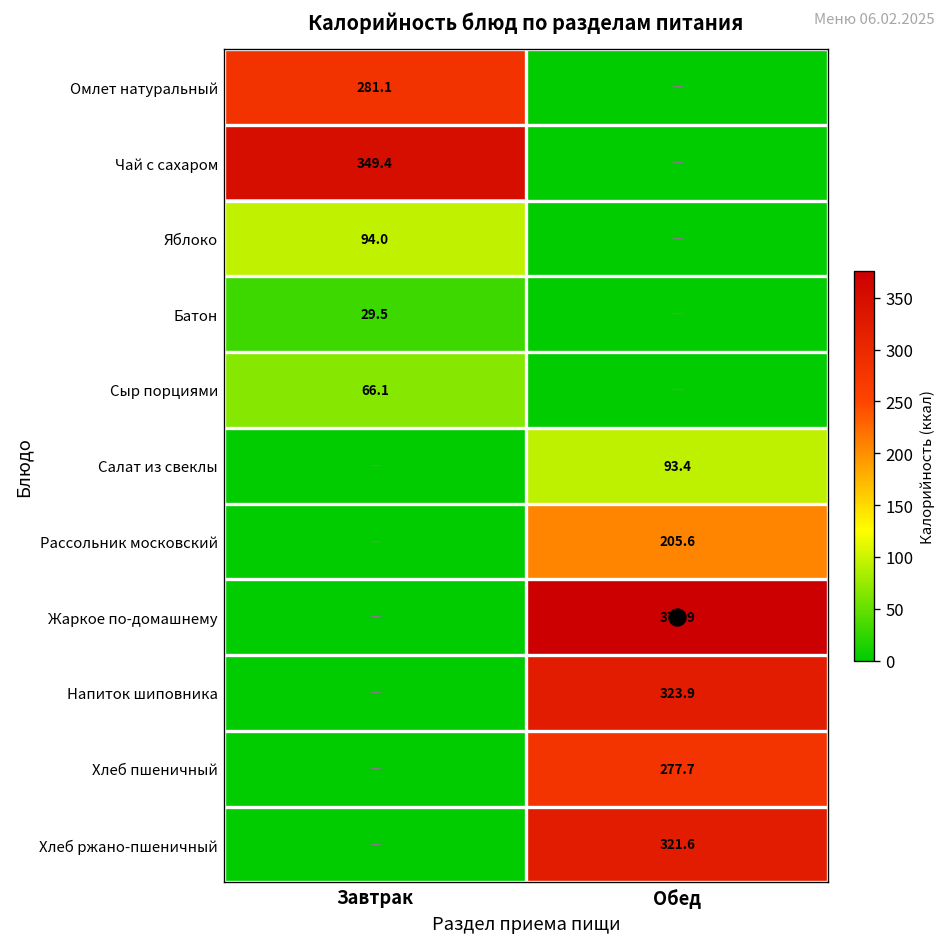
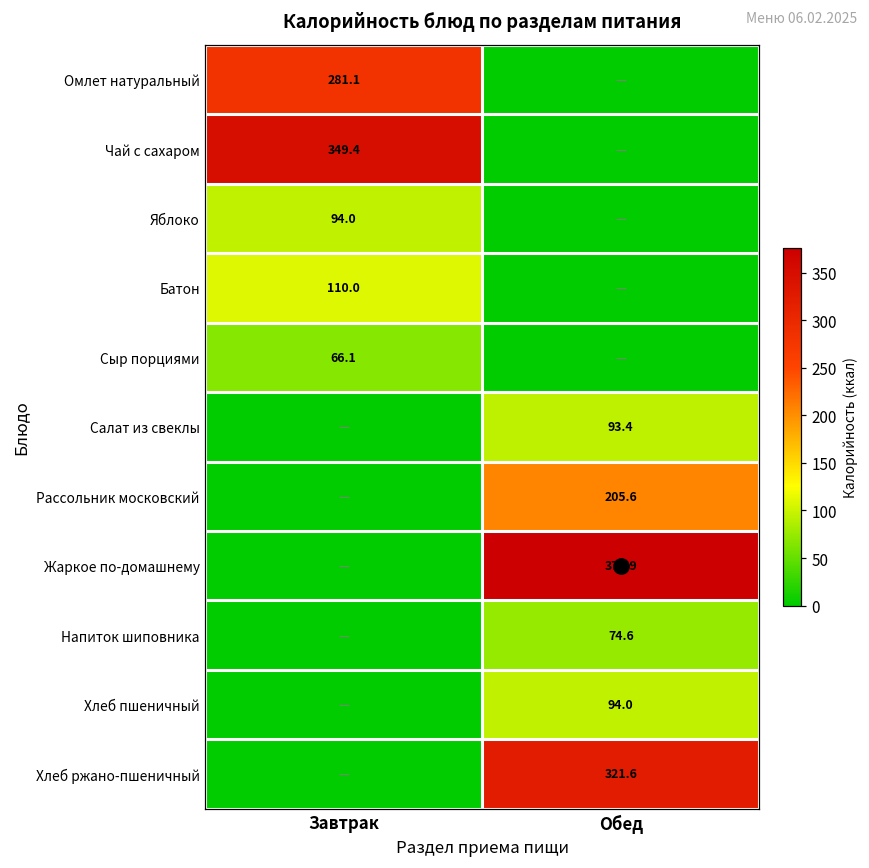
Батон, Завтрак: 29.5 -> 110.0
Напиток шиповника, Обед: 323.9 -> 74.6
Хлеб пшеничный, Обед: 277.7 -> 94.0
